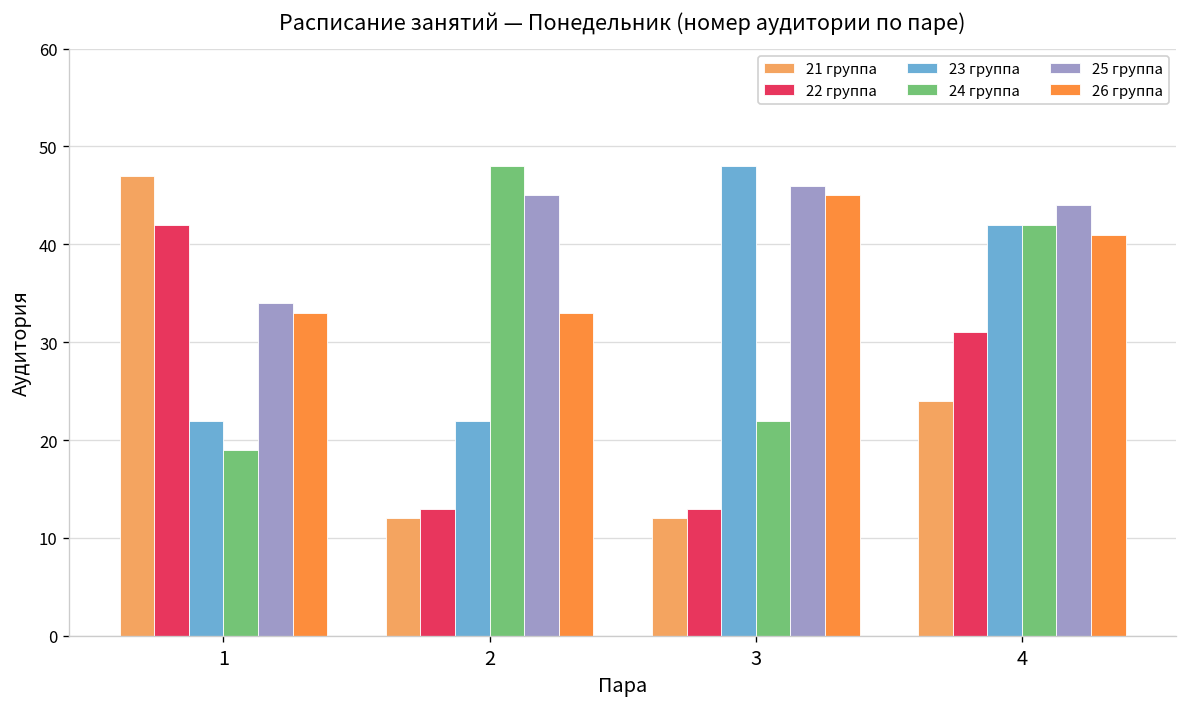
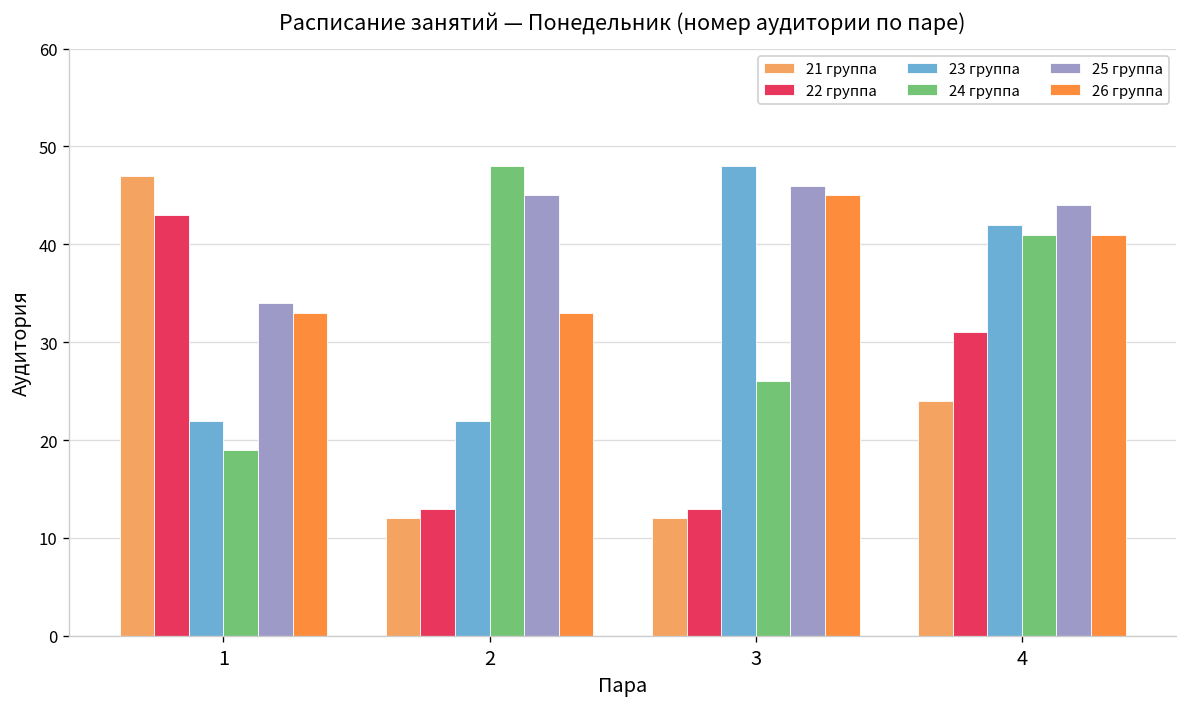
22 группа, 1: 42 -> 43
24 группа, 3: 22 -> 26
24 группа, 4: 42 -> 41
